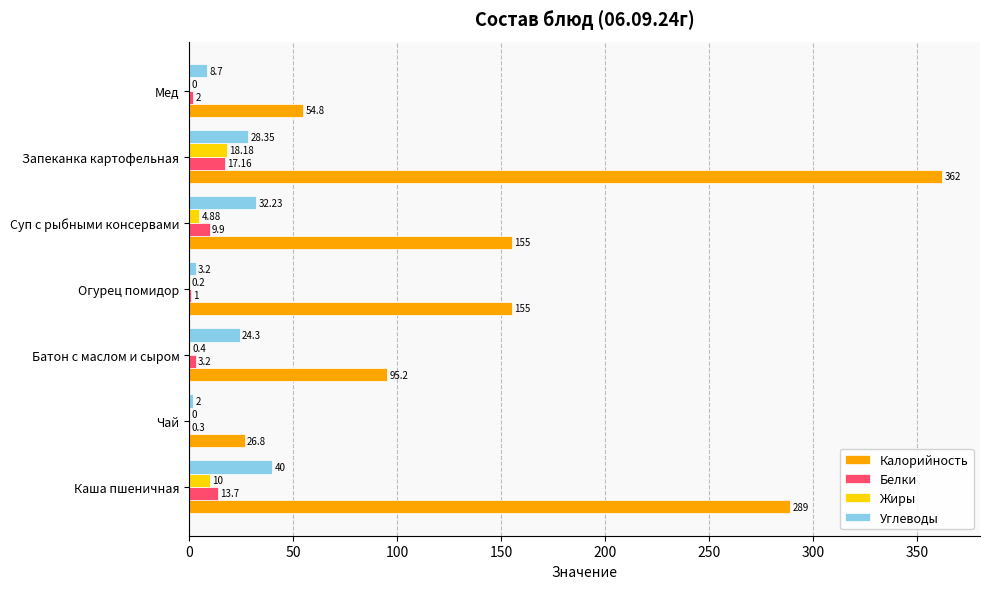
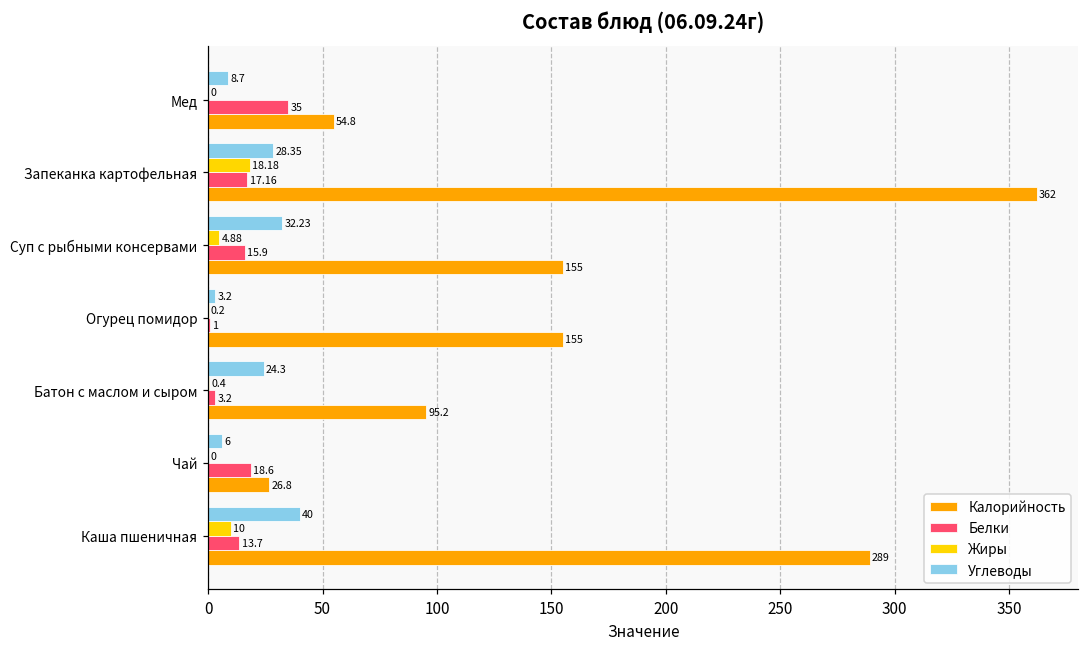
Белки, Мед: 2 -> 35
Белки, Суп с рыбными консервами: 9.9 -> 15.9
Углеводы, Чай: 2 -> 6
Белки, Чай: 0.3 -> 18.6
